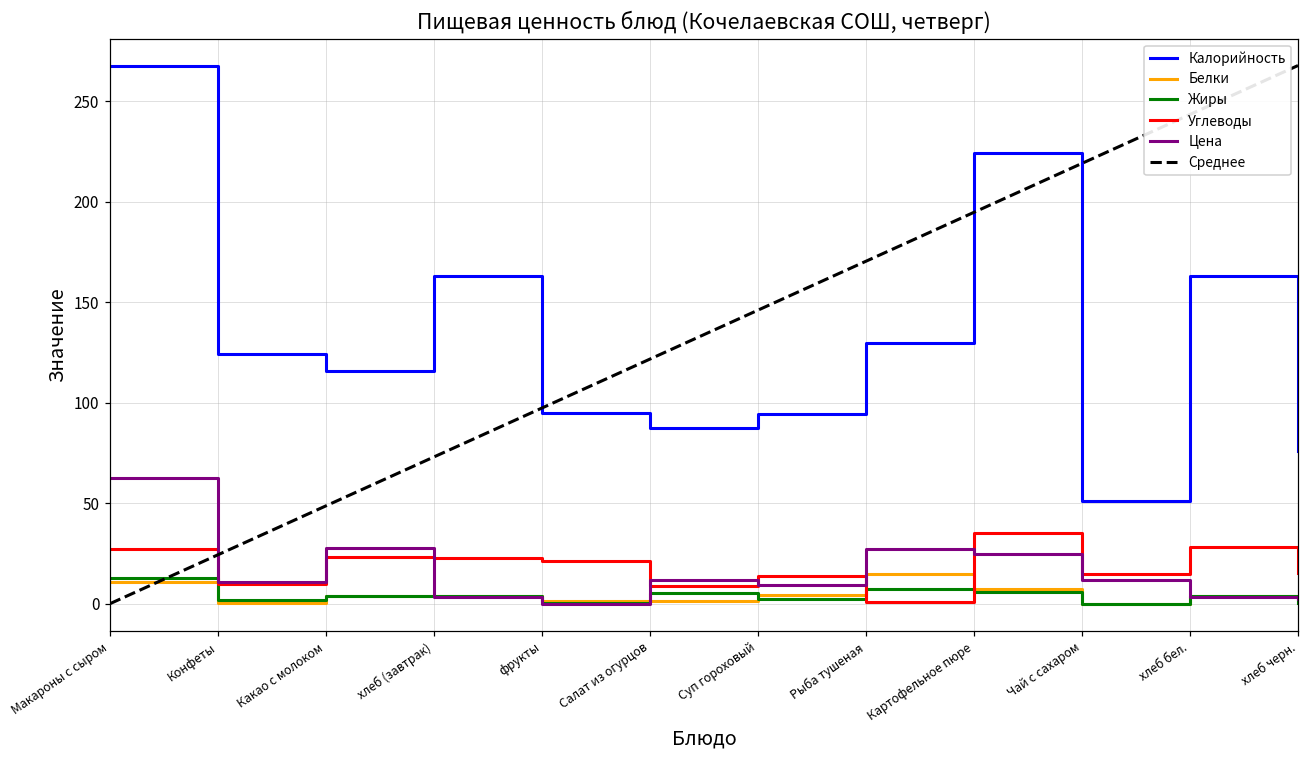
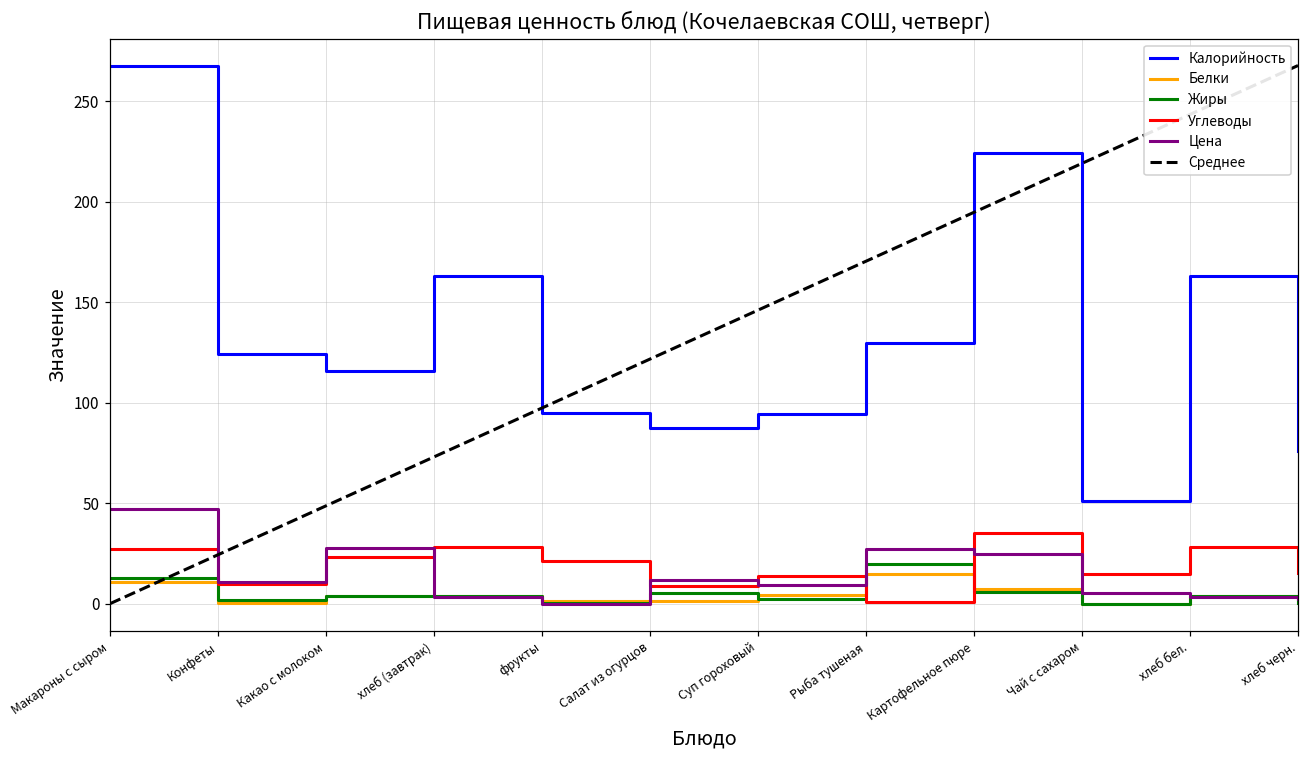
Цена, Макароны с сыром: 62 -> 47
Углеводы, хлеб (завтрак): 22 -> 28
Жиры, Рыба тушеная: 8 -> 20
Цена, Чай с сахаром: 12 -> 5
